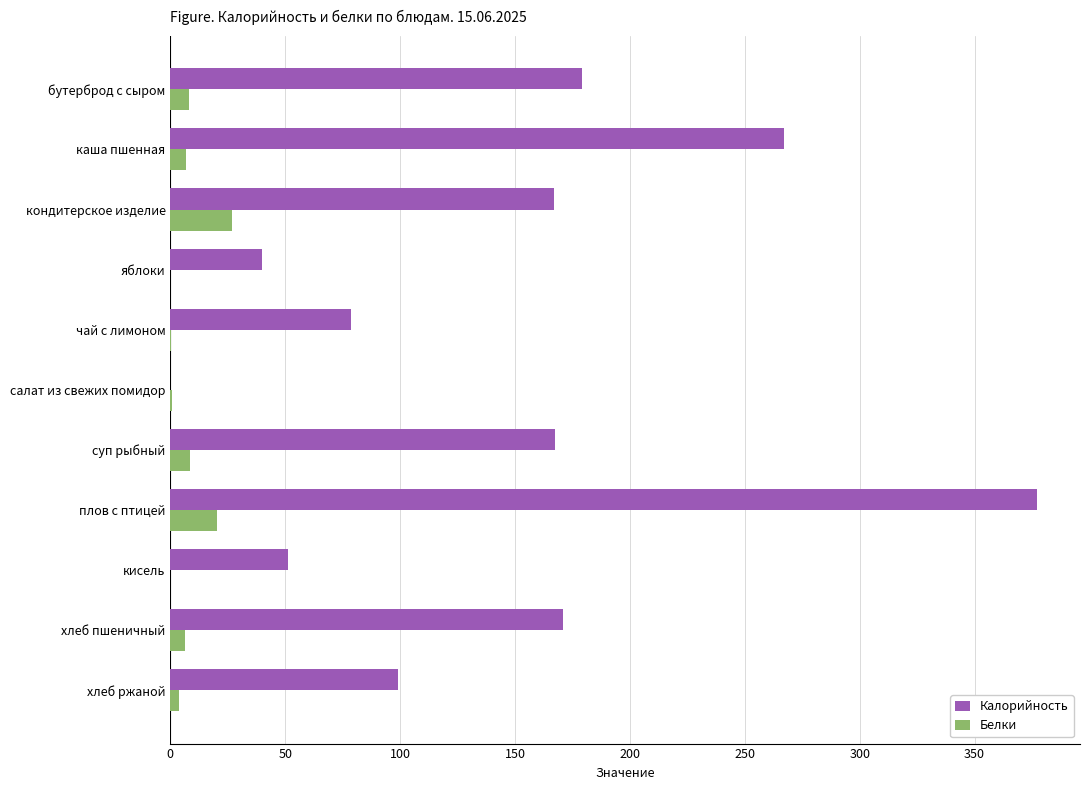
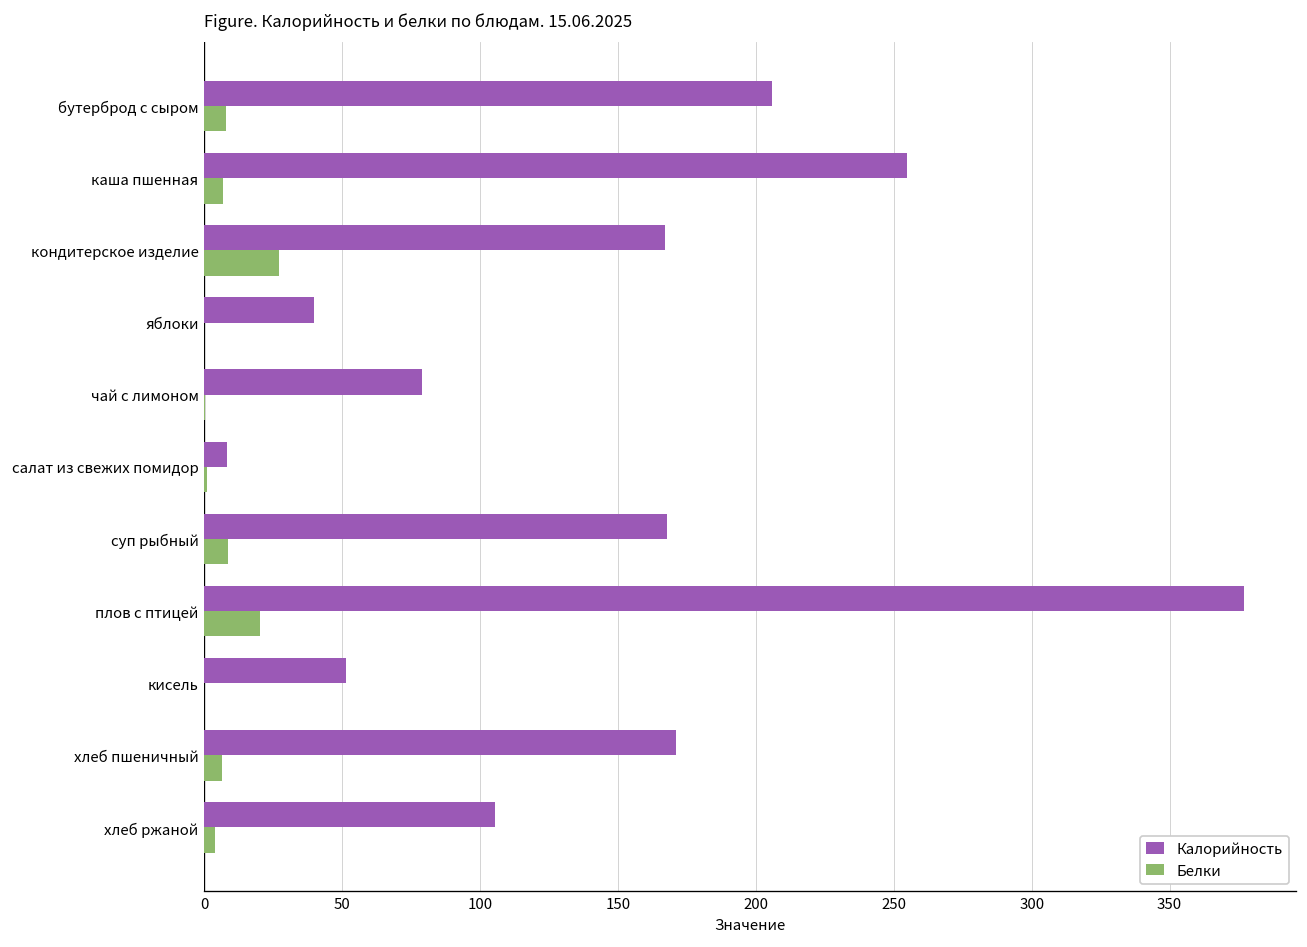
Калорийность, бутерброд с сыром: 179 -> 206
Калорийность, каша пшенная: 267 -> 255
Калорийность, салат из свежих помидор: 0 -> 8
Калорийность, хлеб ржаной: 99 -> 105
